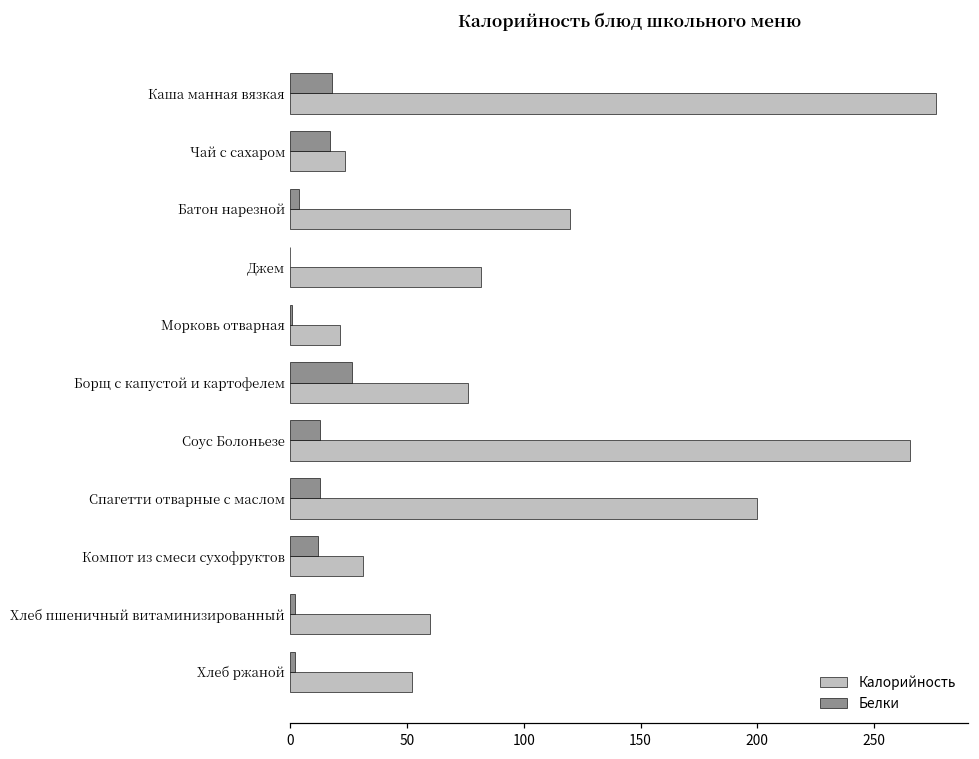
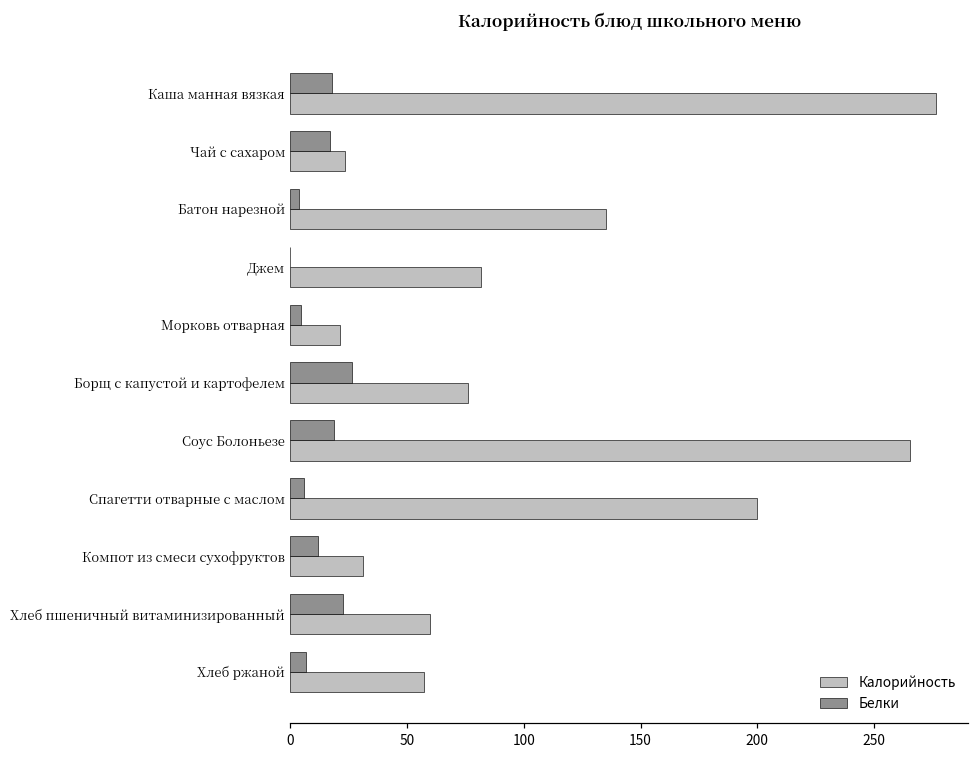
Калорийность, Батон нарезной: 120 -> 135
Белки, Морковь отварная: 1 -> 5
Белки, Соус Болоньезе: 13 -> 19
Белки, Спагетти отварные с маслом: 13 -> 6
Белки, Хлеб пшеничный витаминизированный: 2 -> 23
Белки, Хлеб ржаной: 2 -> 7
Калорийность, Хлеб ржаной: 52 -> 57
